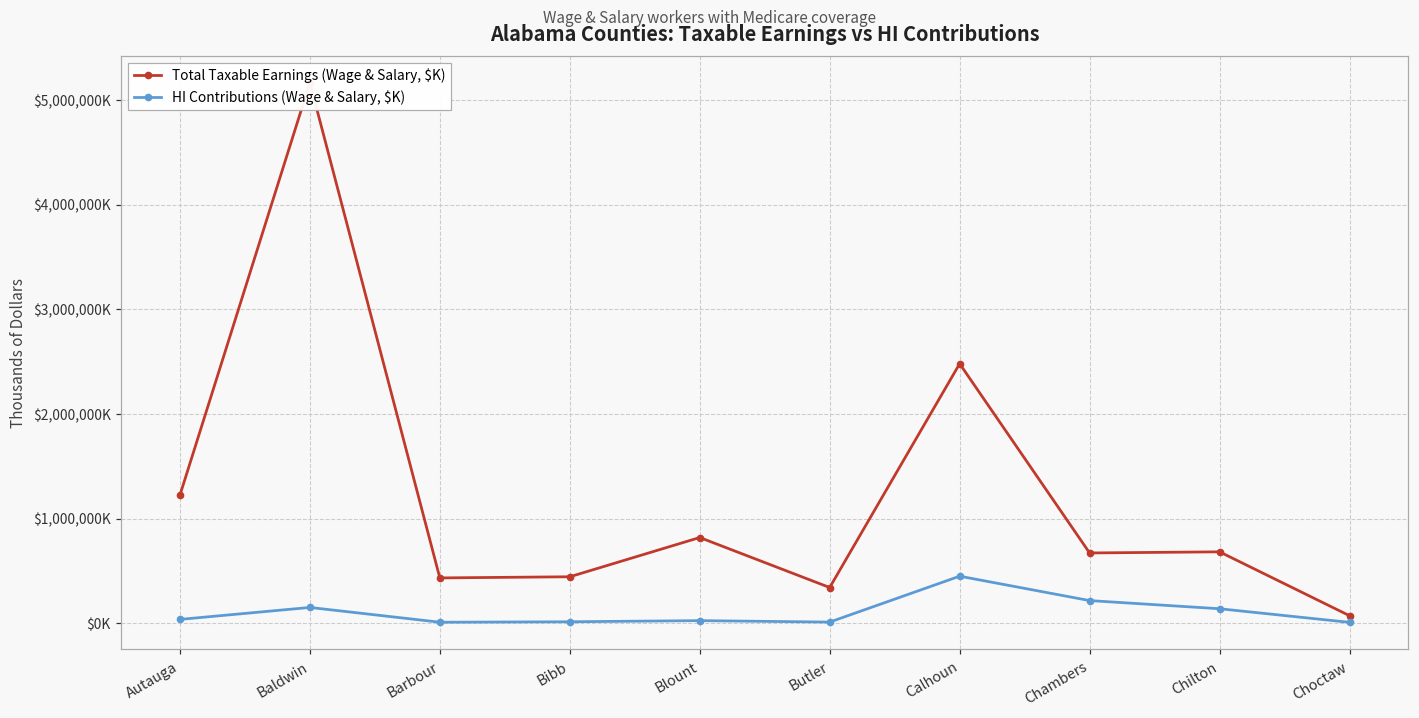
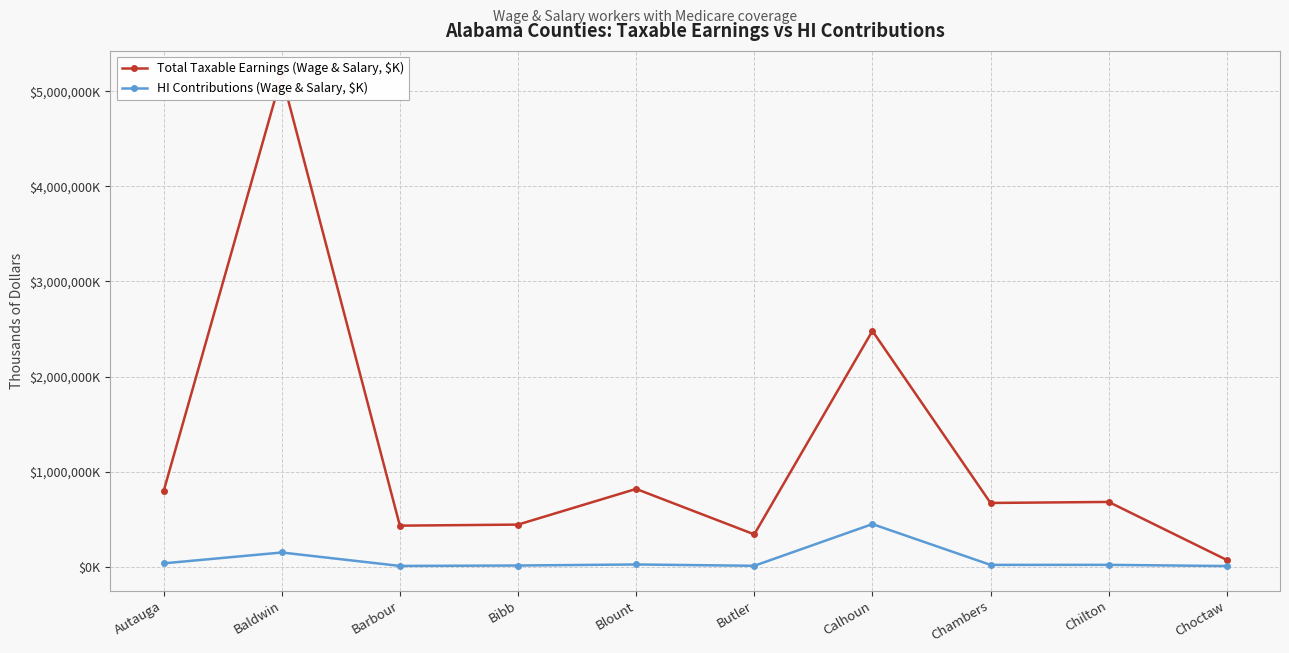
Total Taxable Earnings (Wage & Salary, $K), Autauga: $1,200,000,000 -> $800,000,000
HI Contributions (Wage & Salary, $K), Chambers: $200,000,000 -> $0
HI Contributions (Wage & Salary, $K), Chilton: $100,000,000 -> $0
